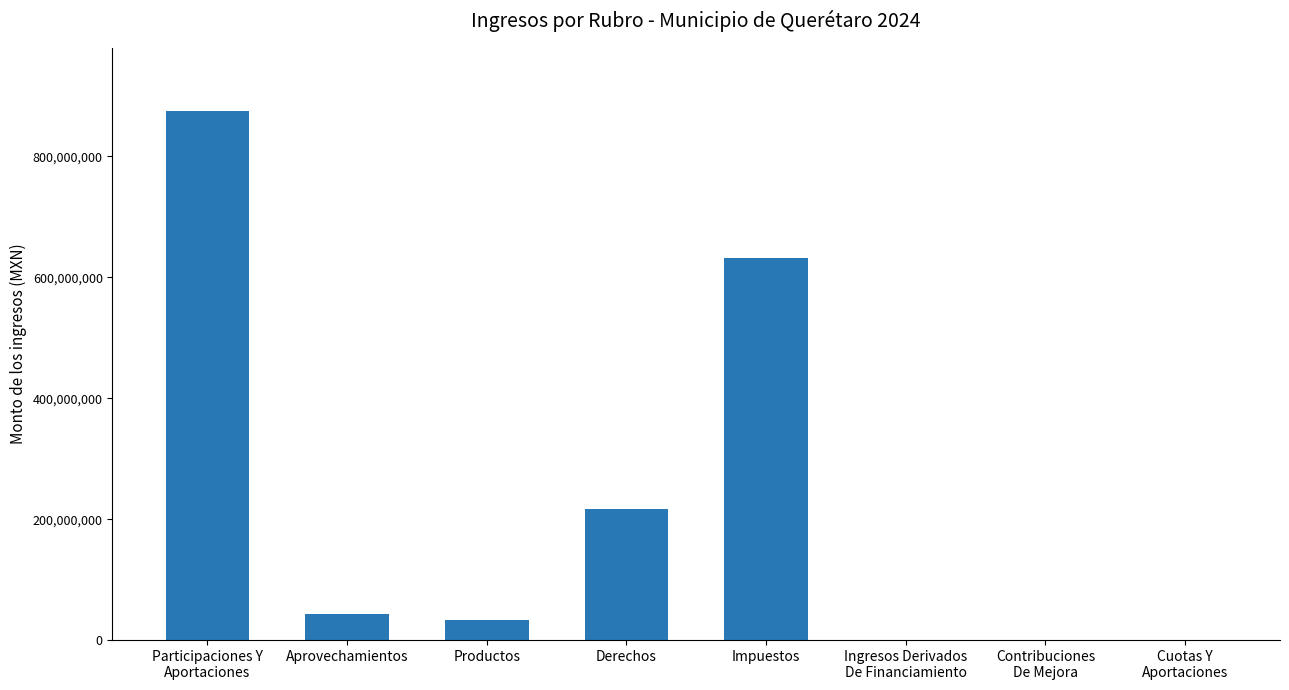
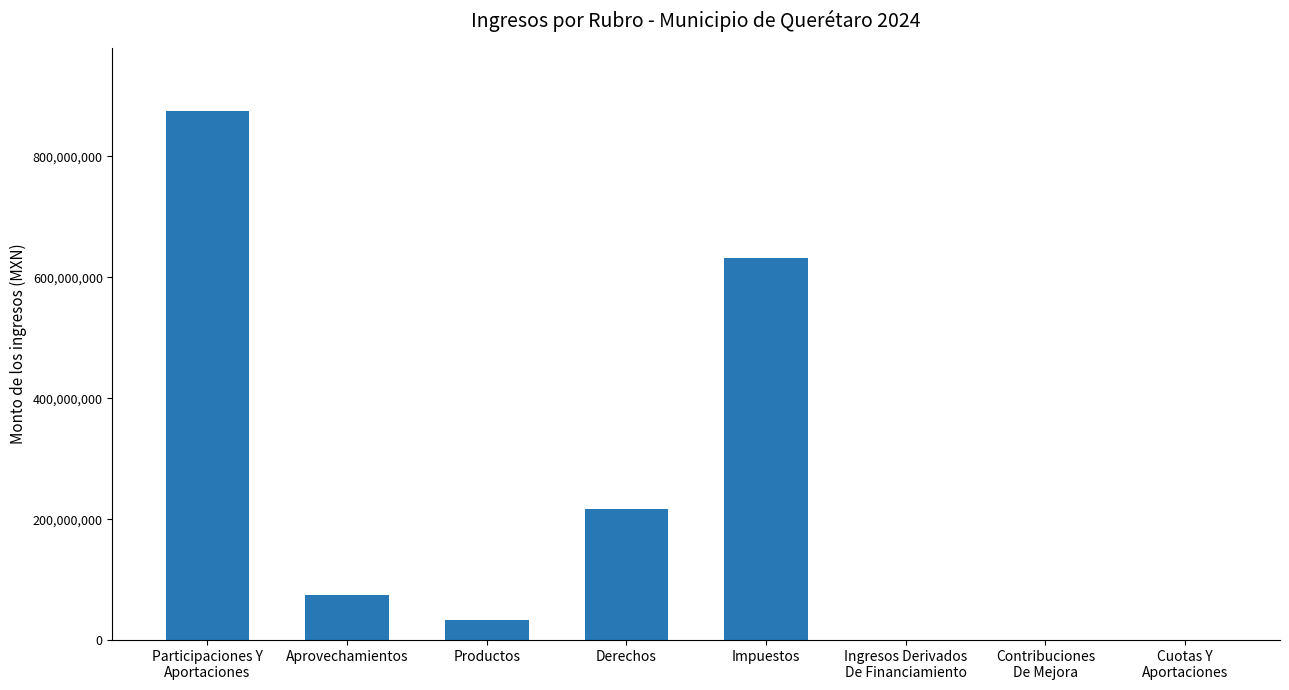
Aprovechamientos: 40,000,000 -> 70,000,000
